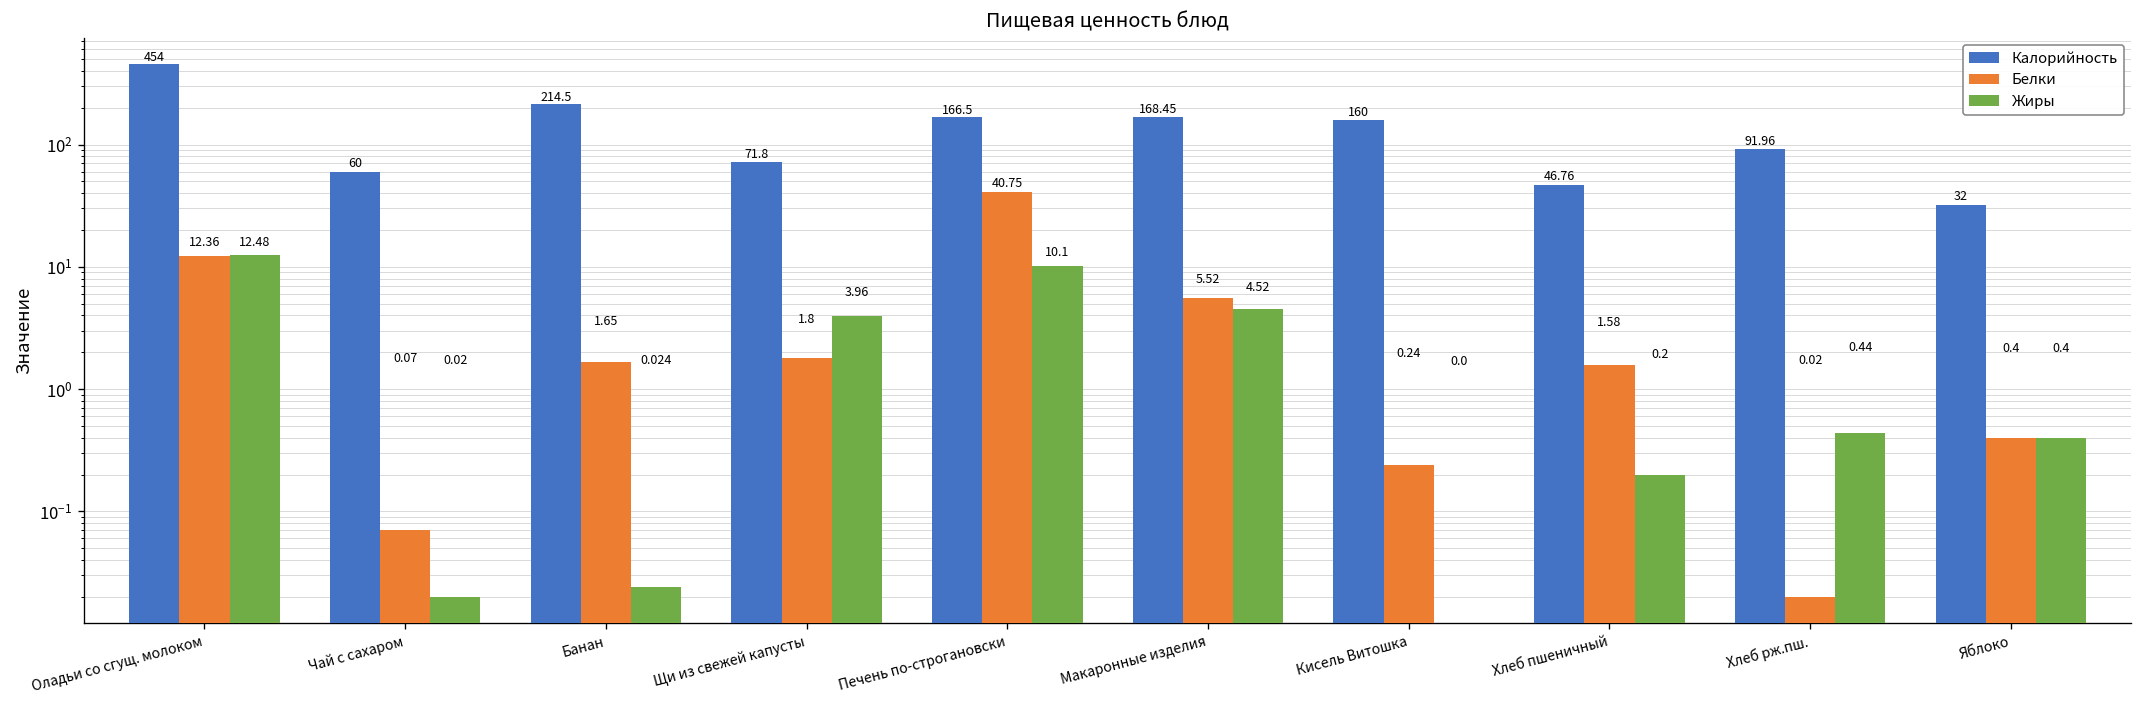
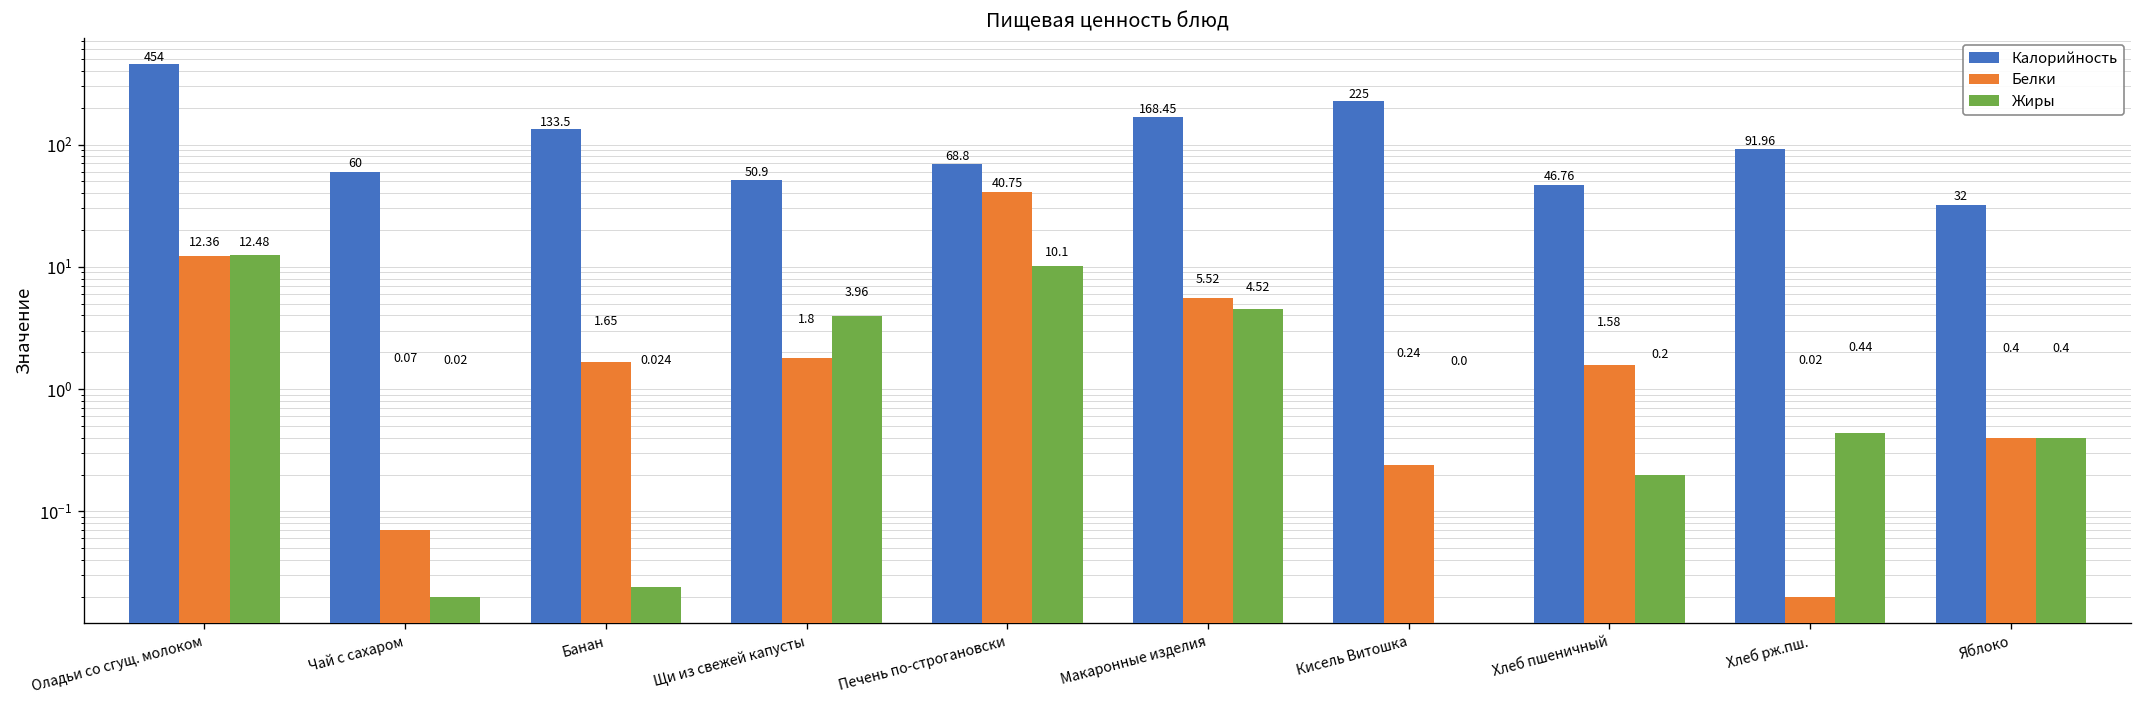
Калорийность, Банан: 214.5 -> 133.5
Калорийность, Щи из свежей капусты: 71.8 -> 50.9
Калорийность, Печень по-строгановски: 166.5 -> 68.8
Калорийность, Кисель Витошка: 160 -> 225
